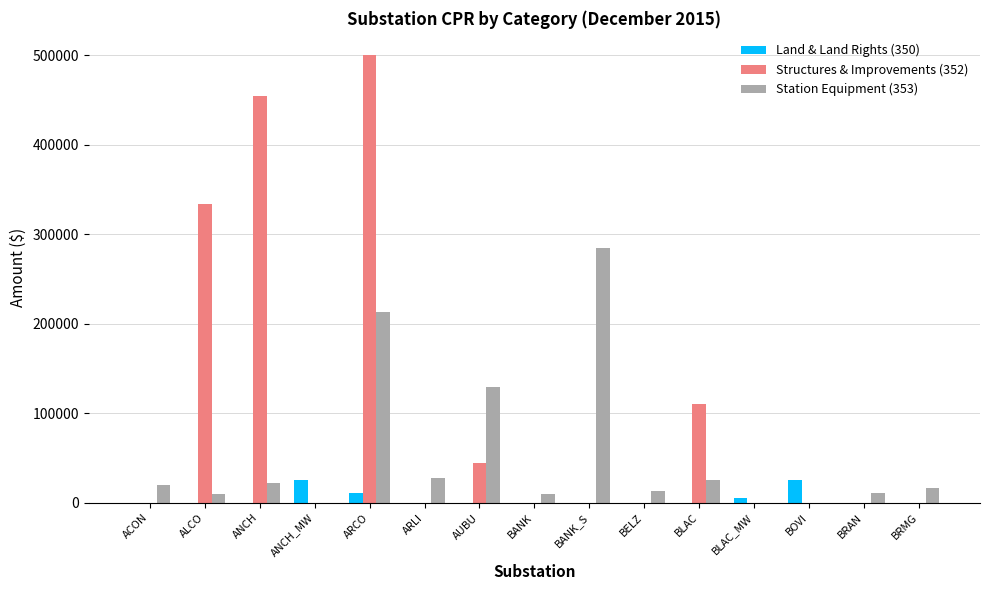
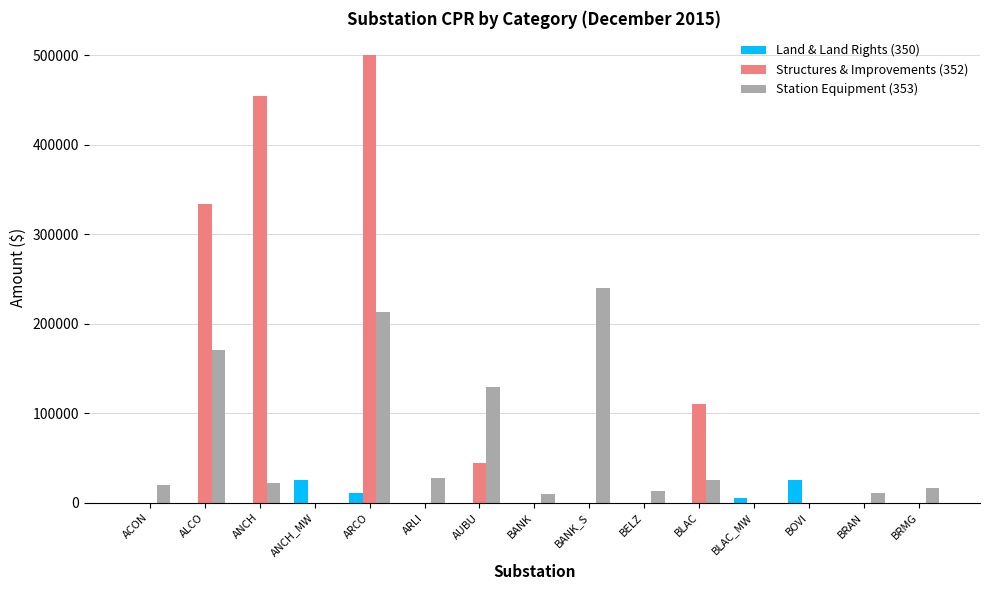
Station Equipment (353), ALCO: 10000 -> 170000
Station Equipment (353), BANK_S: 280000 -> 240000
